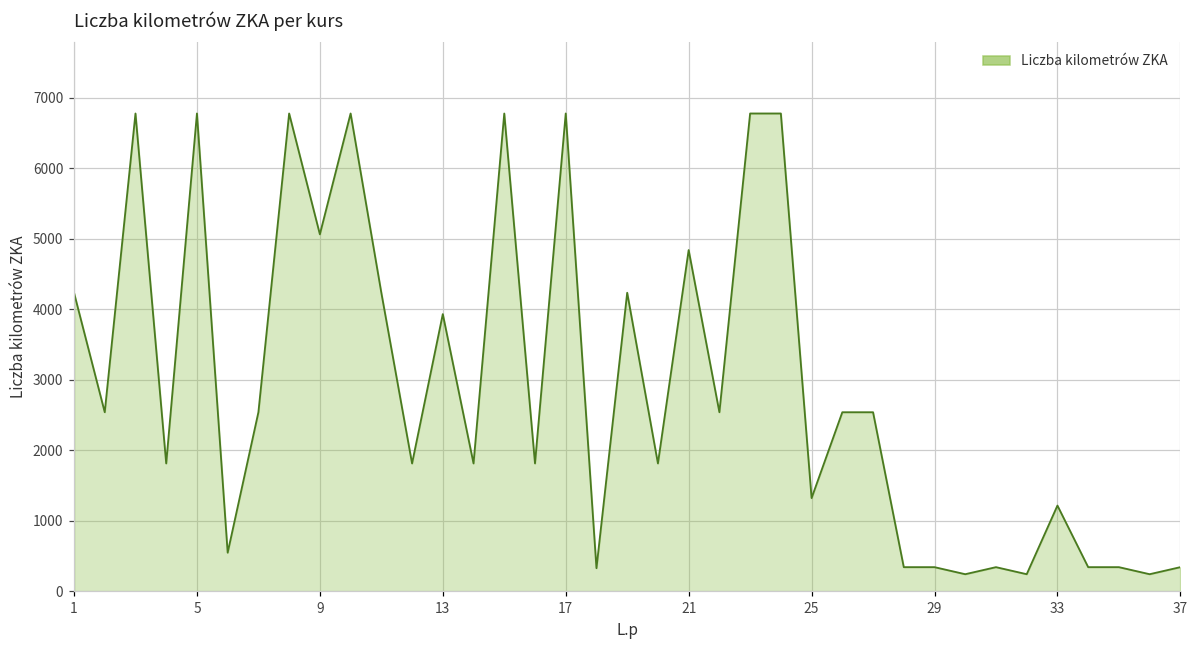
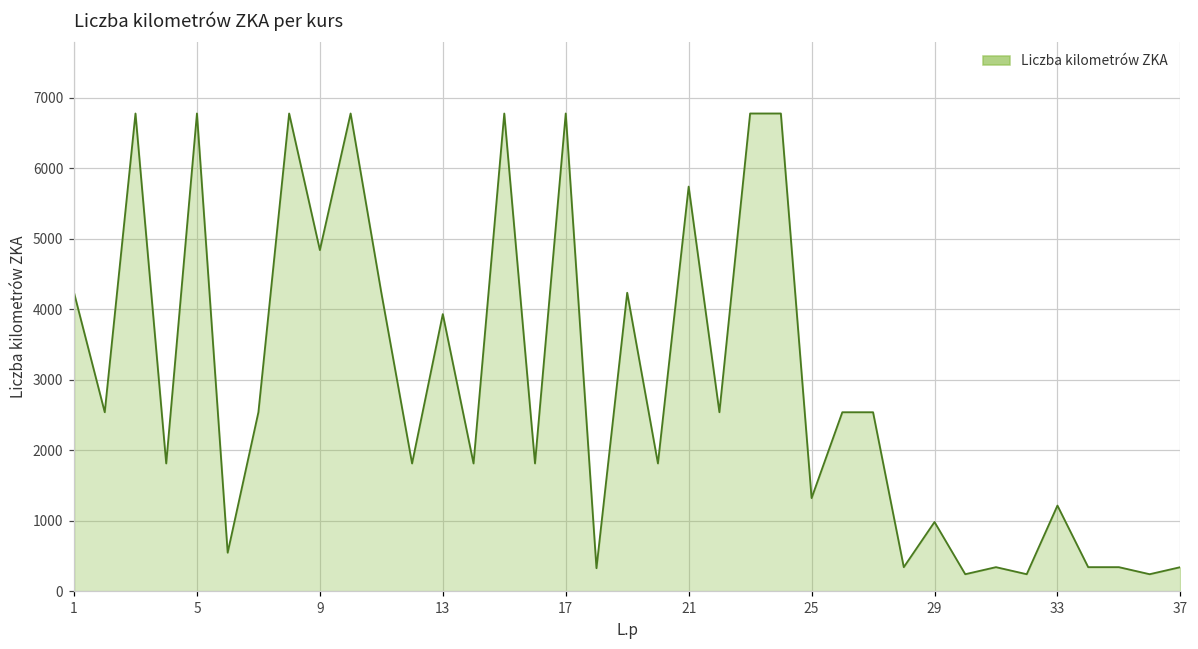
9: 5100 -> 4800
21: 4800 -> 5700
29: 300 -> 1000
